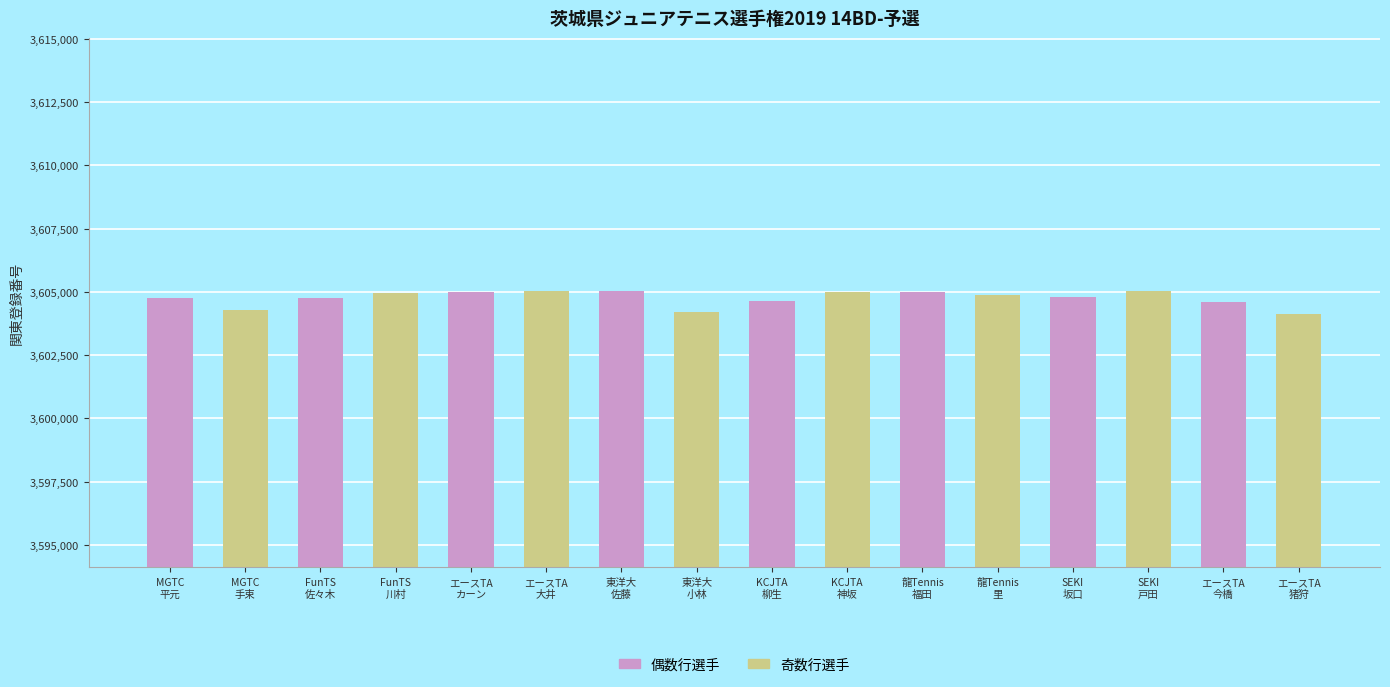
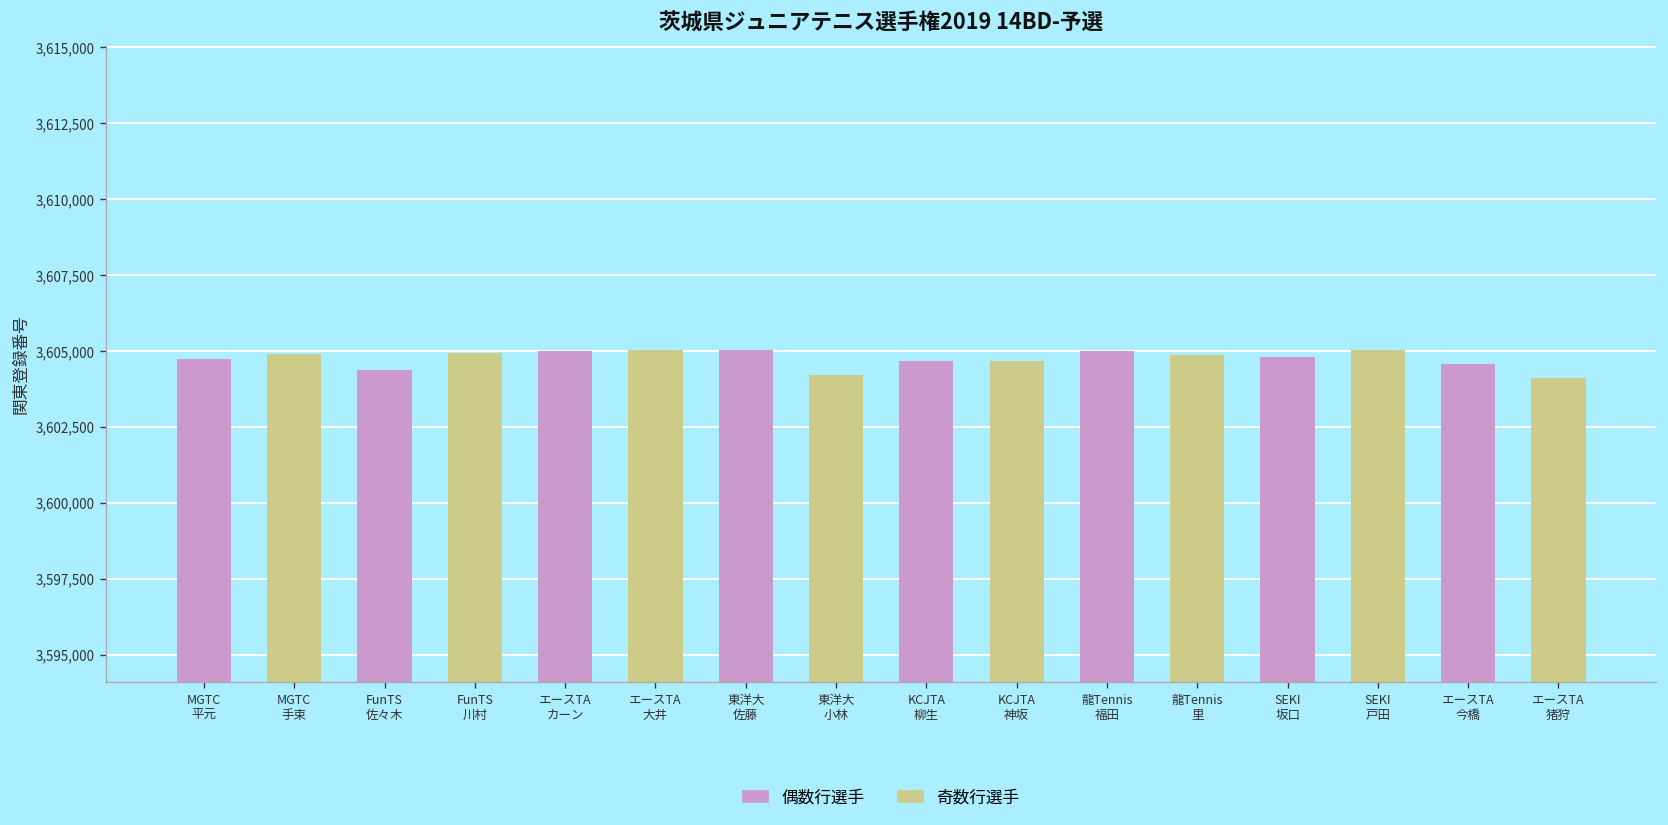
MGTC 手束: 3,604,300 -> 3,604,900
FunTS 佐々木: 3,604,700 -> 3,604,400
KCJTA 神坂: 3,605,000 -> 3,604,700
